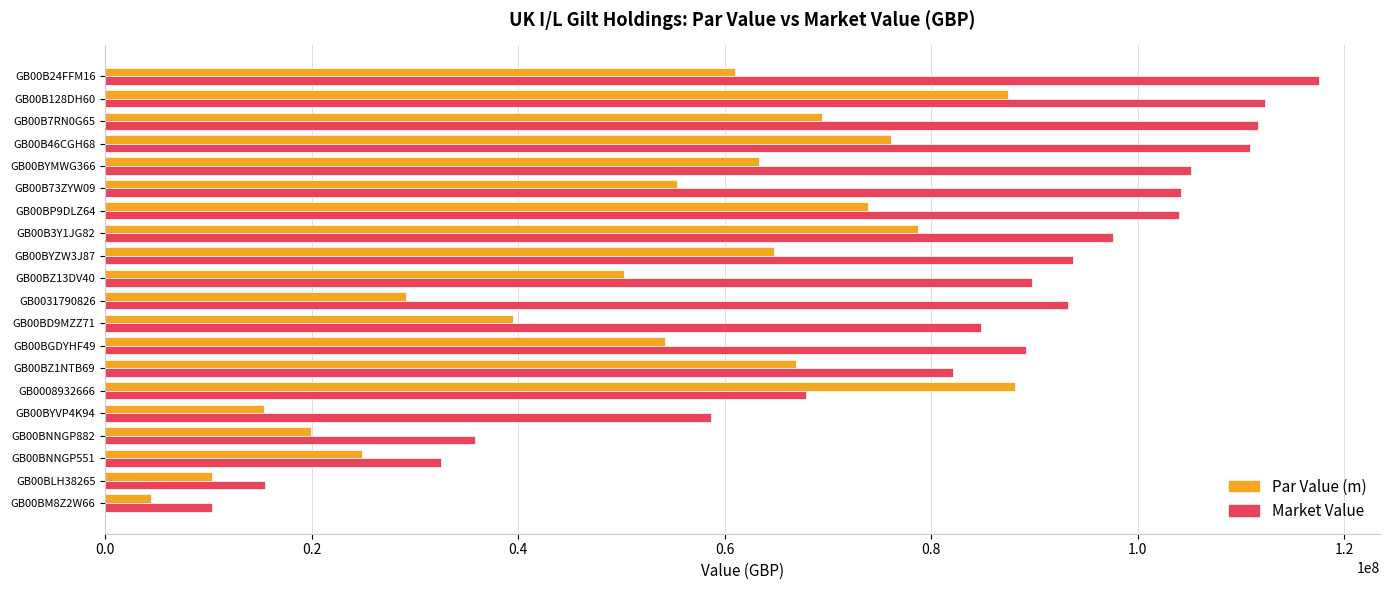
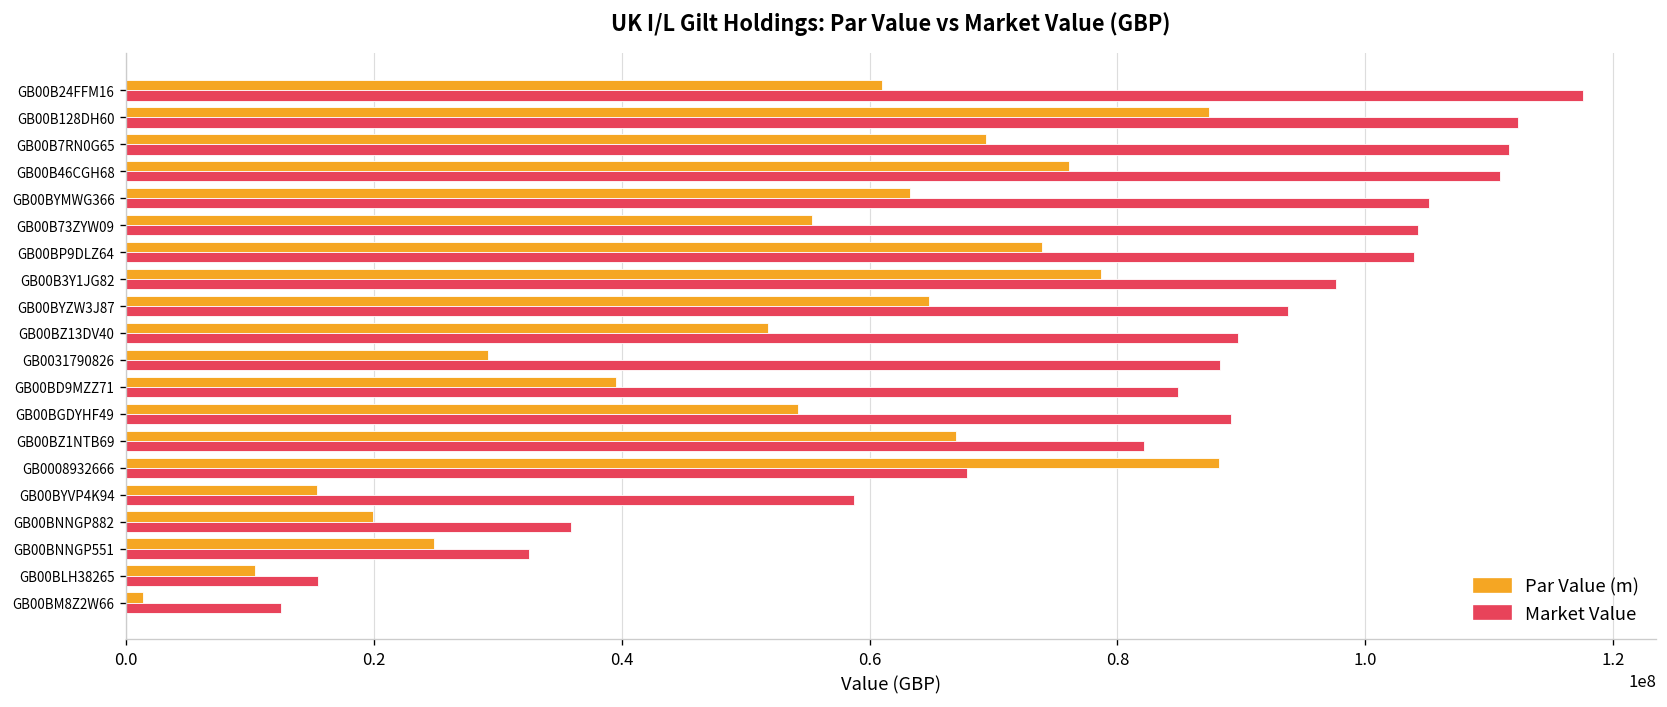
Par Value (m), GB00BZ13DV40: 50200000 -> 51800000
Market Value, GB0031790826: 93200000 -> 88300000
Par Value (m), GB00BM8Z2W66: 4500000 -> 1400000
Market Value, GB00BM8Z2W66: 10300000 -> 12500000
